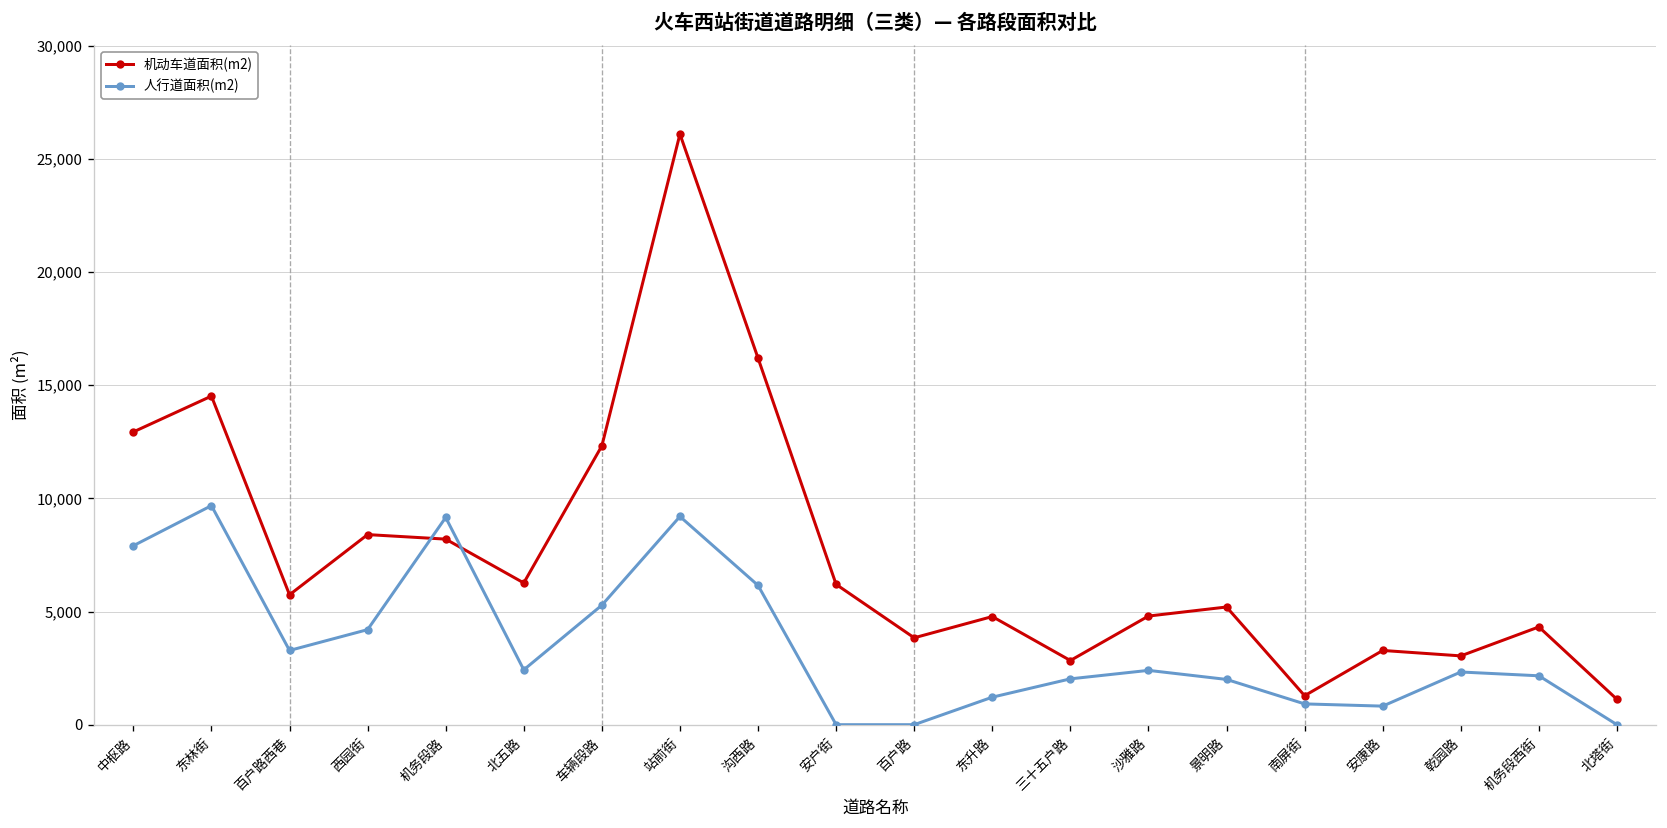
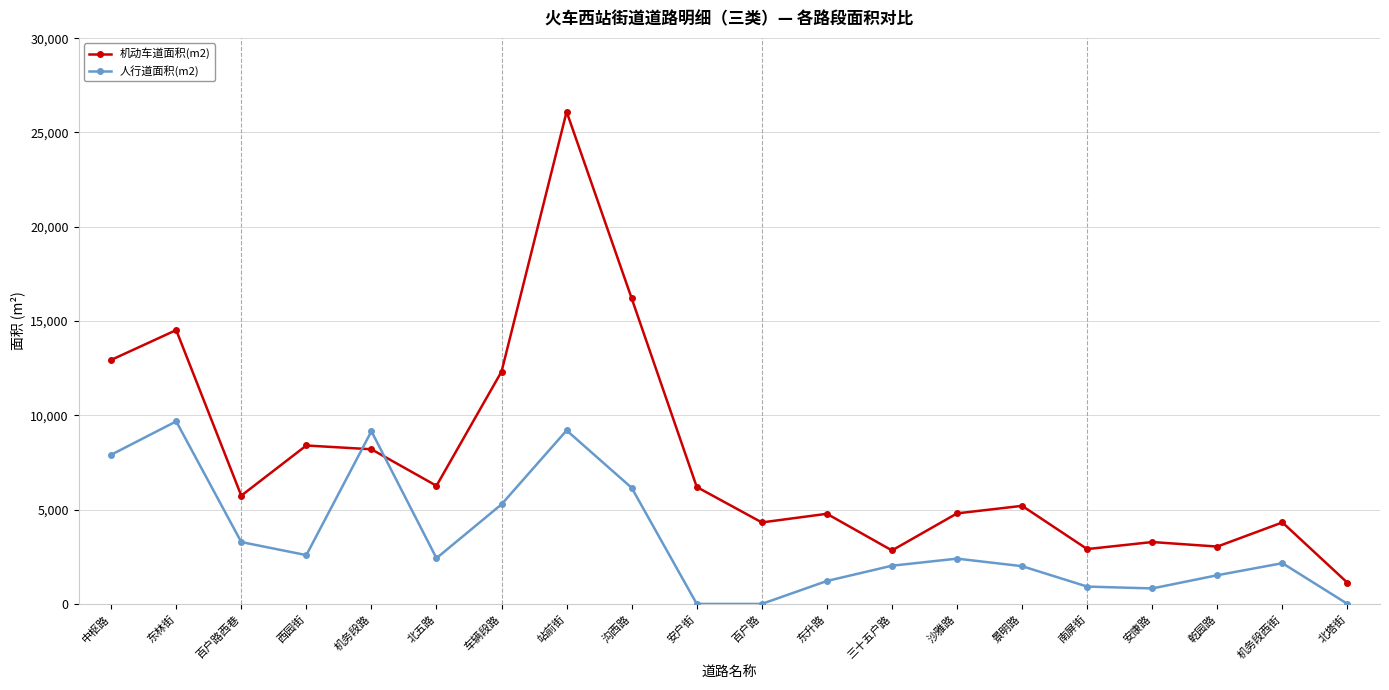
人行道面积(m2), 西园街: 4,200 -> 2,600
机动车道面积(m2), 百户路: 3,800 -> 4,300
机动车道面积(m2), 南屏街: 1,300 -> 2,900
人行道面积(m2), 乾园路: 2,300 -> 1,500
